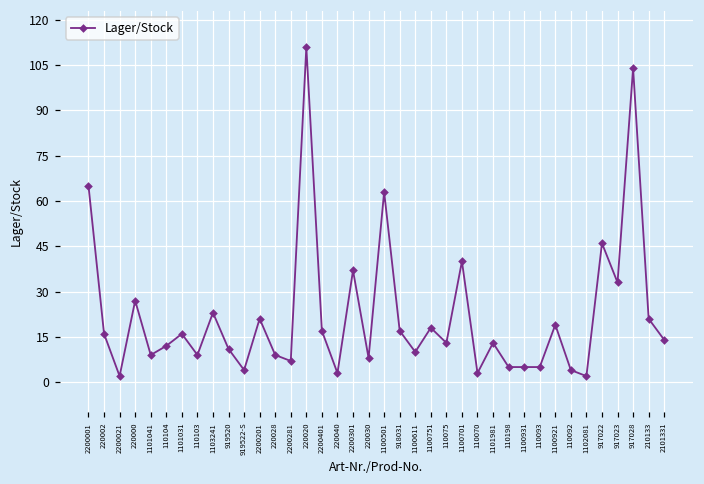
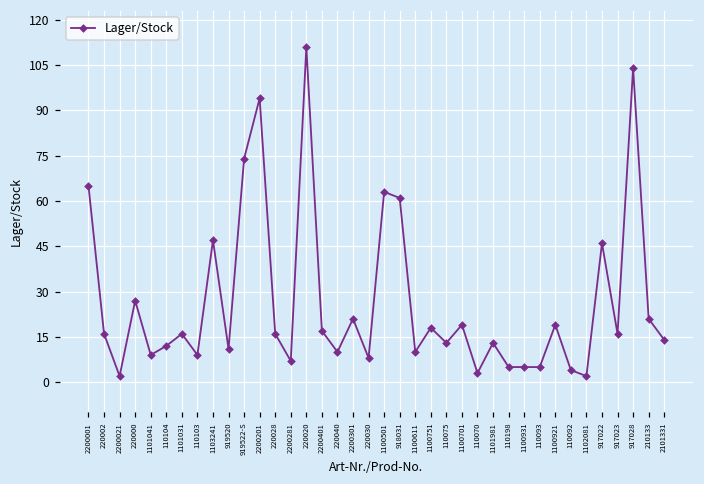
1103241: 23 -> 47
919522-S: 4 -> 74
2200201: 21 -> 94
220028: 9 -> 16
220040: 3 -> 10
2200301: 37 -> 21
918031: 17 -> 61
1100701: 40 -> 19
917023: 33 -> 16
